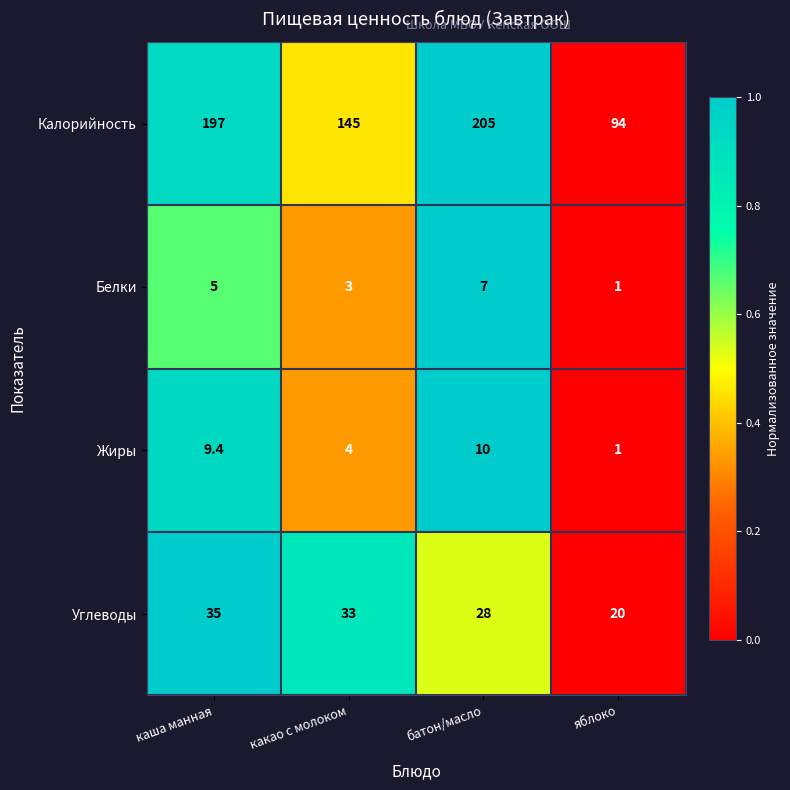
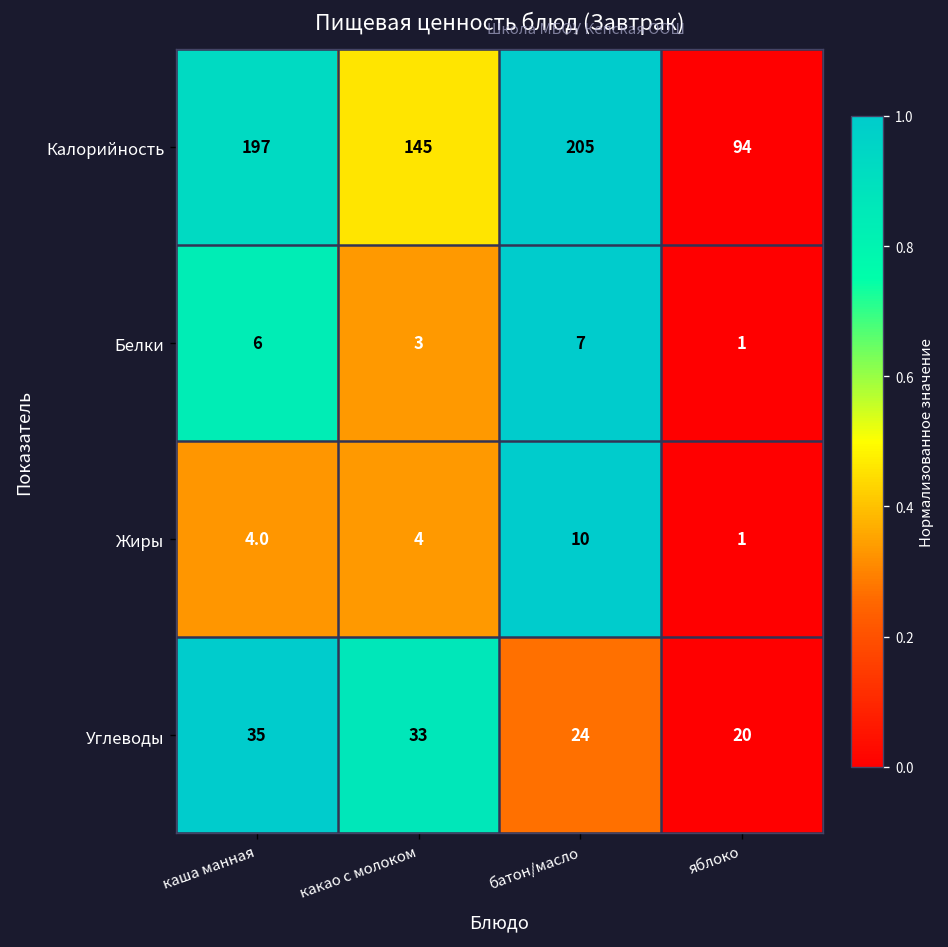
Белки, каша манная: 5 -> 6
Жиры, каша манная: 9.4 -> 4.0
Углеводы, батон/масло: 28 -> 24
